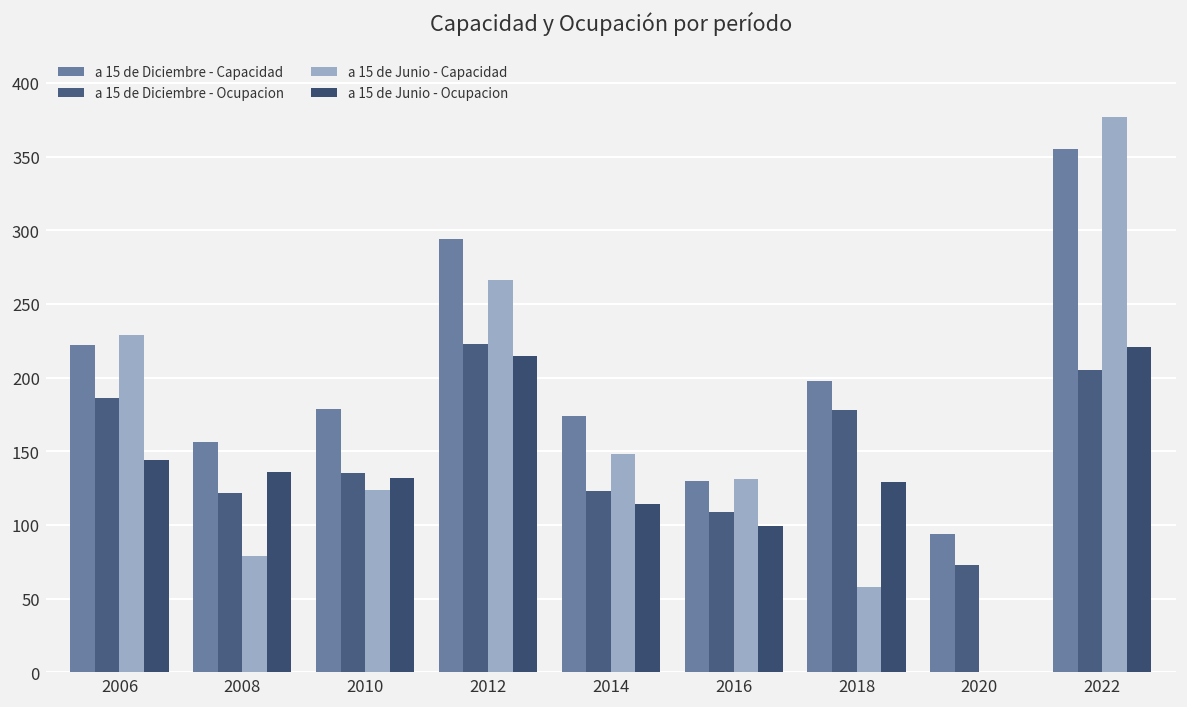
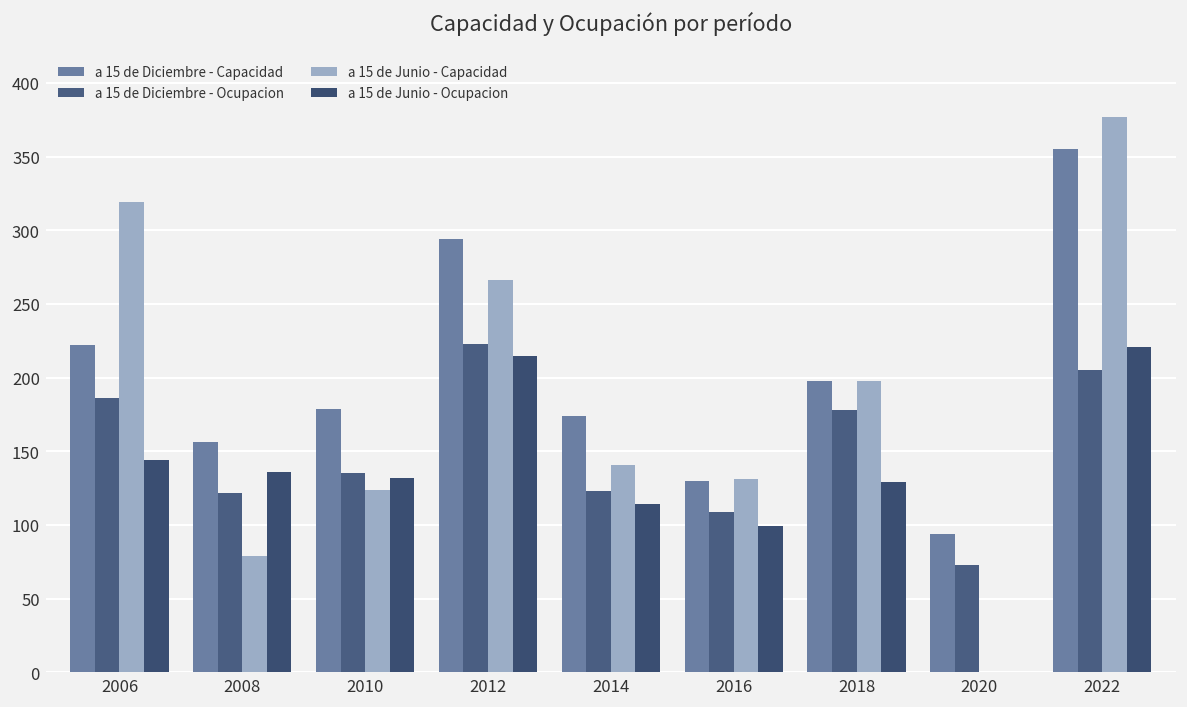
a 15 de Junio - Capacidad, 2006: 229 -> 319
a 15 de Junio - Capacidad, 2014: 148 -> 141
a 15 de Junio - Capacidad, 2018: 58 -> 198
